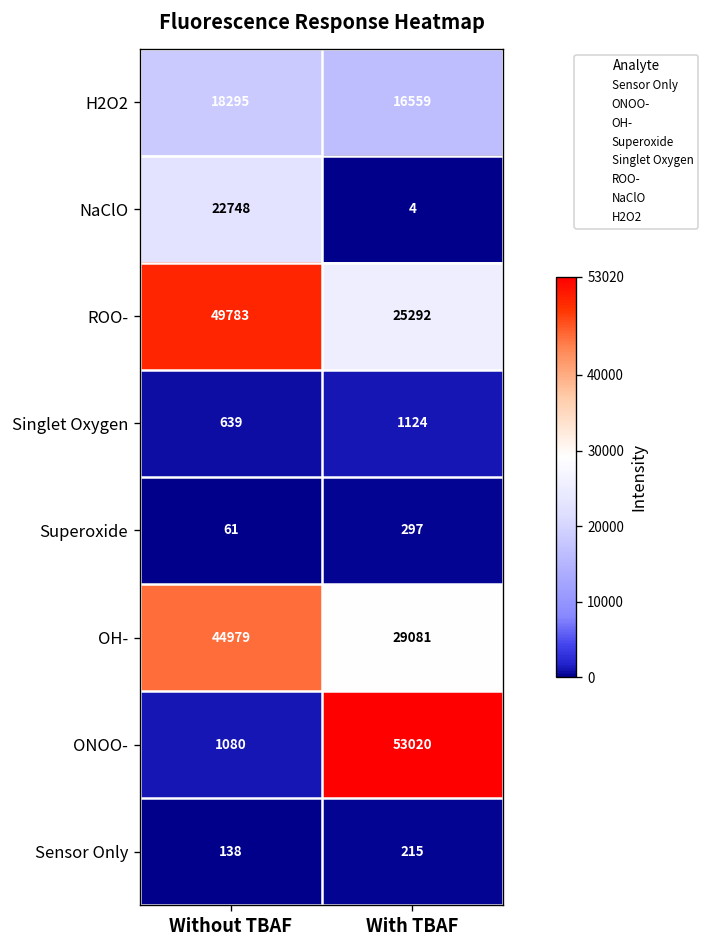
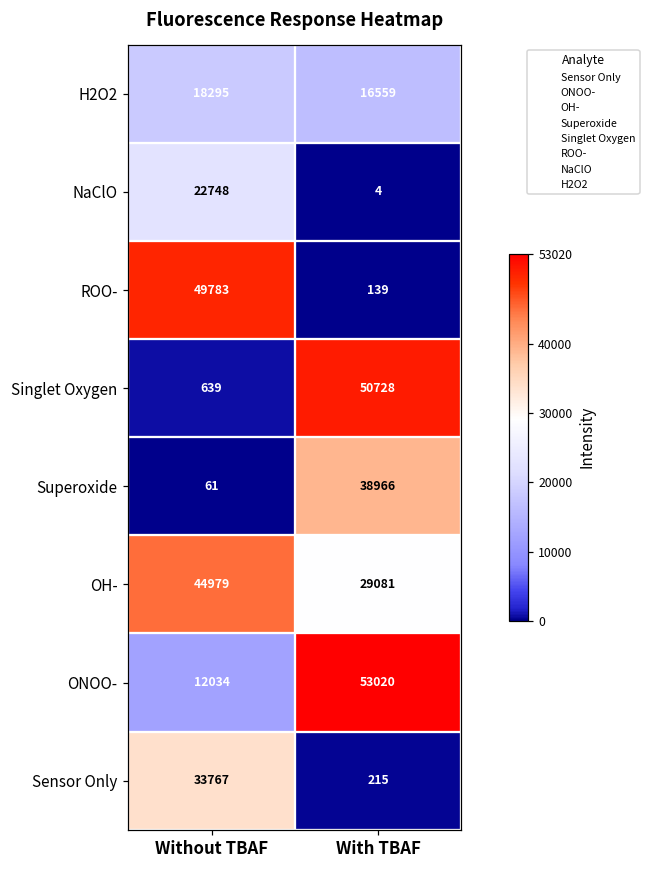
ROO-, With TBAF: 25292 -> 139
Singlet Oxygen, With TBAF: 1124 -> 50728
Superoxide, With TBAF: 297 -> 38966
ONOO-, Without TBAF: 1080 -> 12034
Sensor Only, Without TBAF: 138 -> 33767
